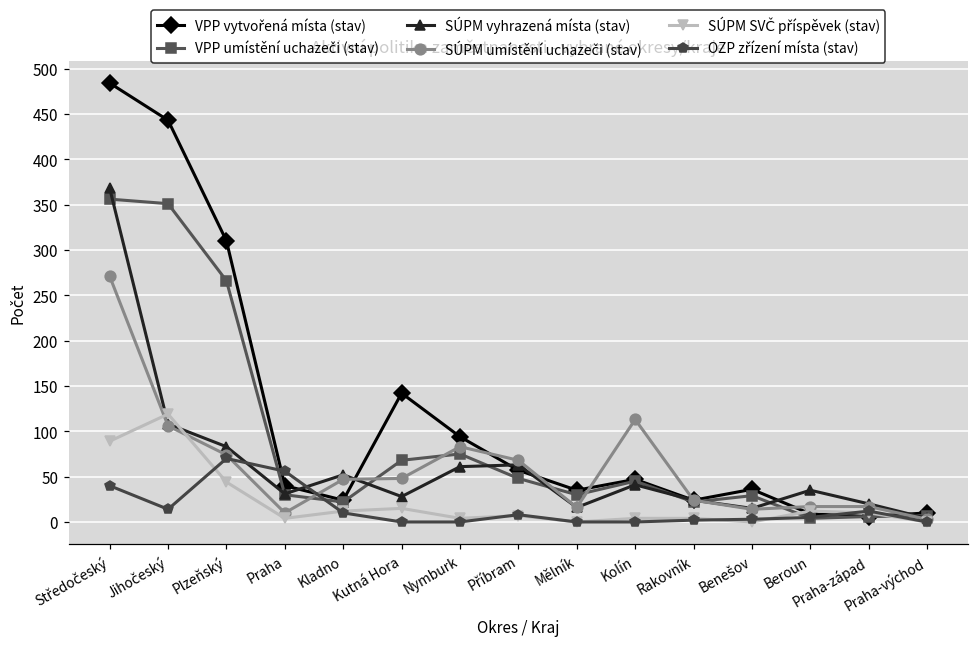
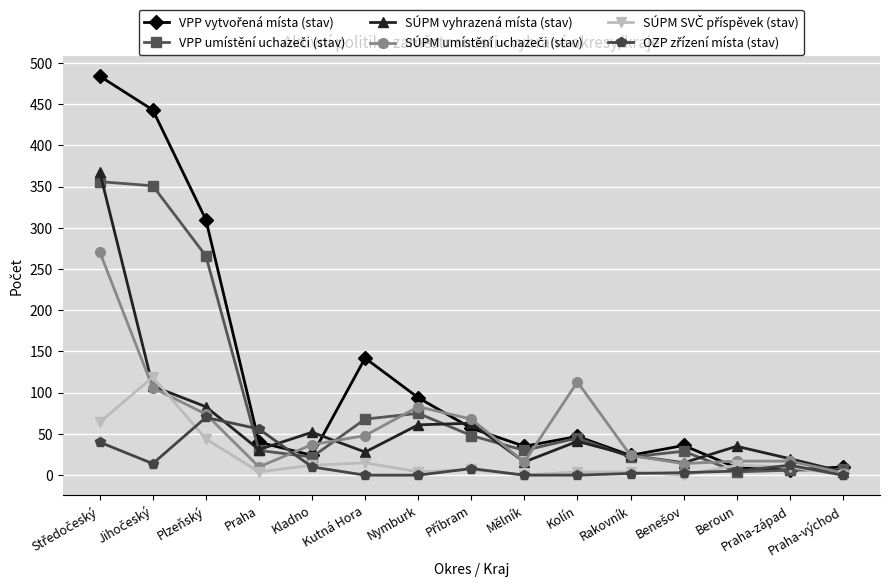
SÚPM SVČ příspěvek (stav), Středočeský: 90 -> 60
SÚPM umístění uchazeči (stav), Kladno: 50 -> 40
